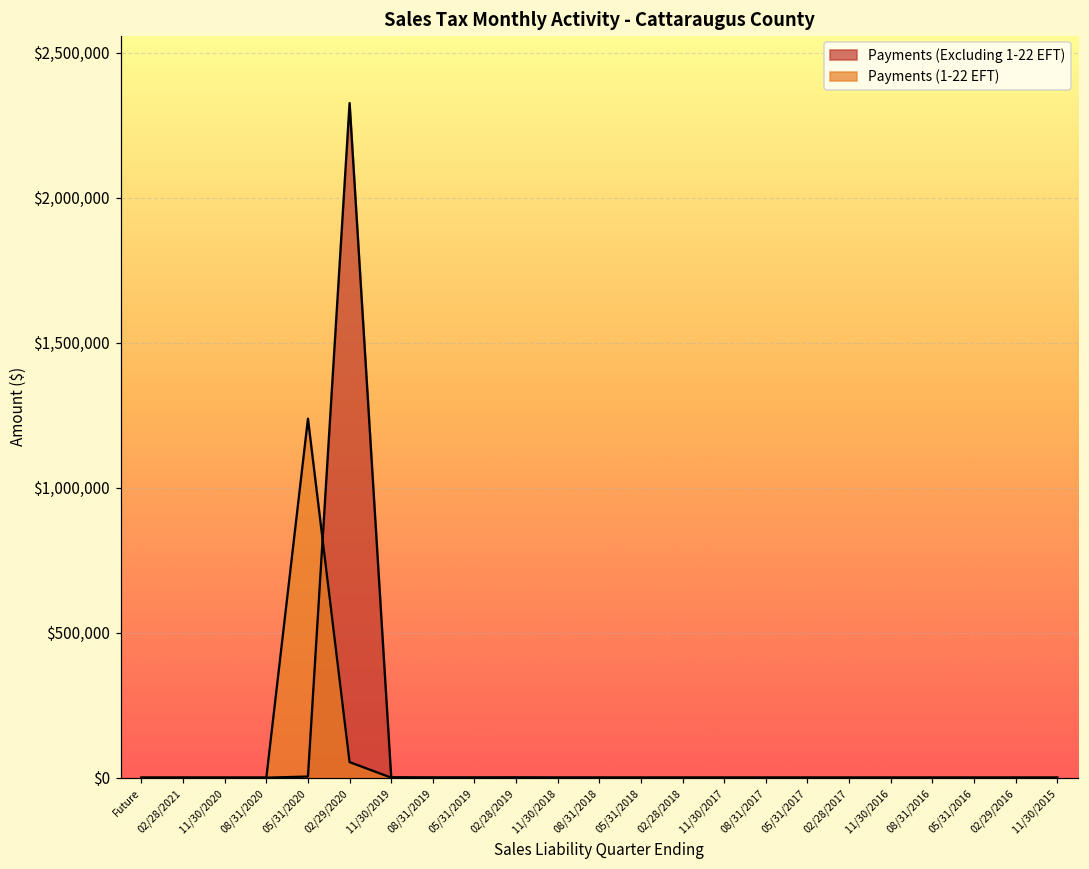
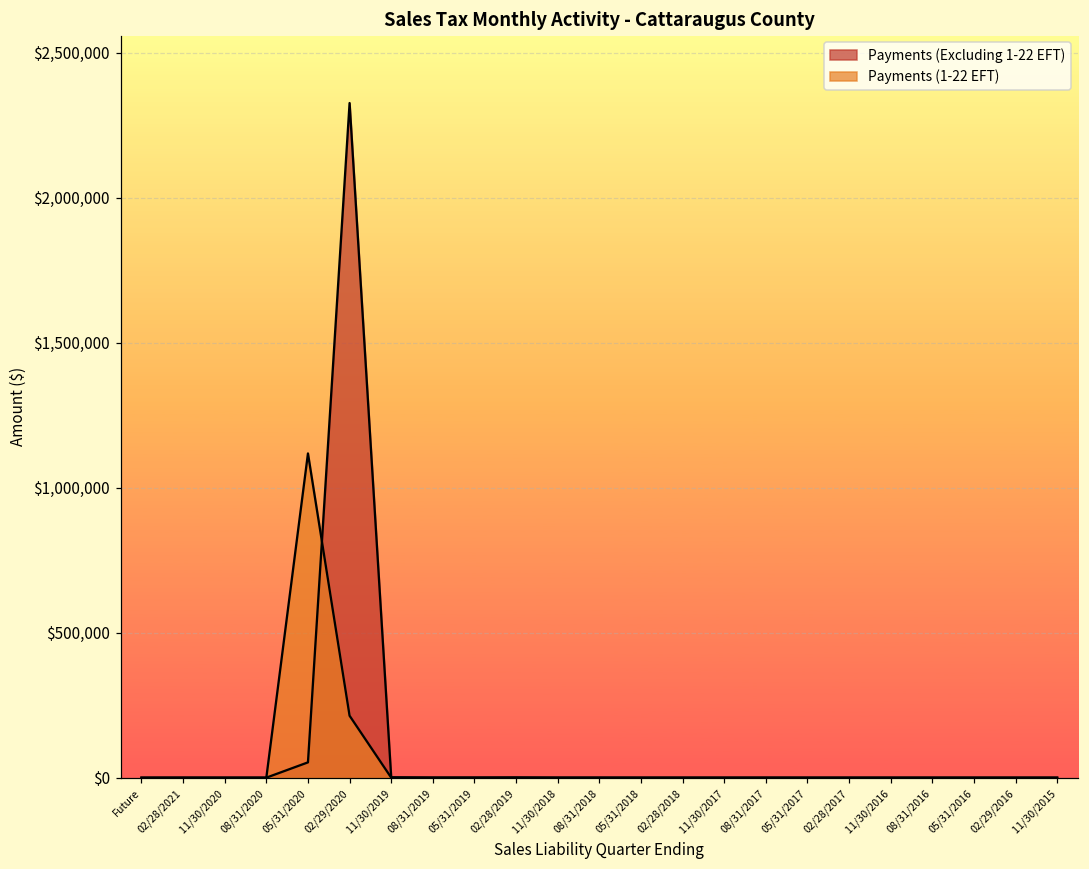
Payments (Excluding 1-22 EFT), 05/31/2020: $0 -> $50,000
Payments (1-22 EFT), 05/31/2020: $1,240,000 -> $1,120,000
Payments (1-22 EFT), 02/29/2020: $50,000 -> $210,000
